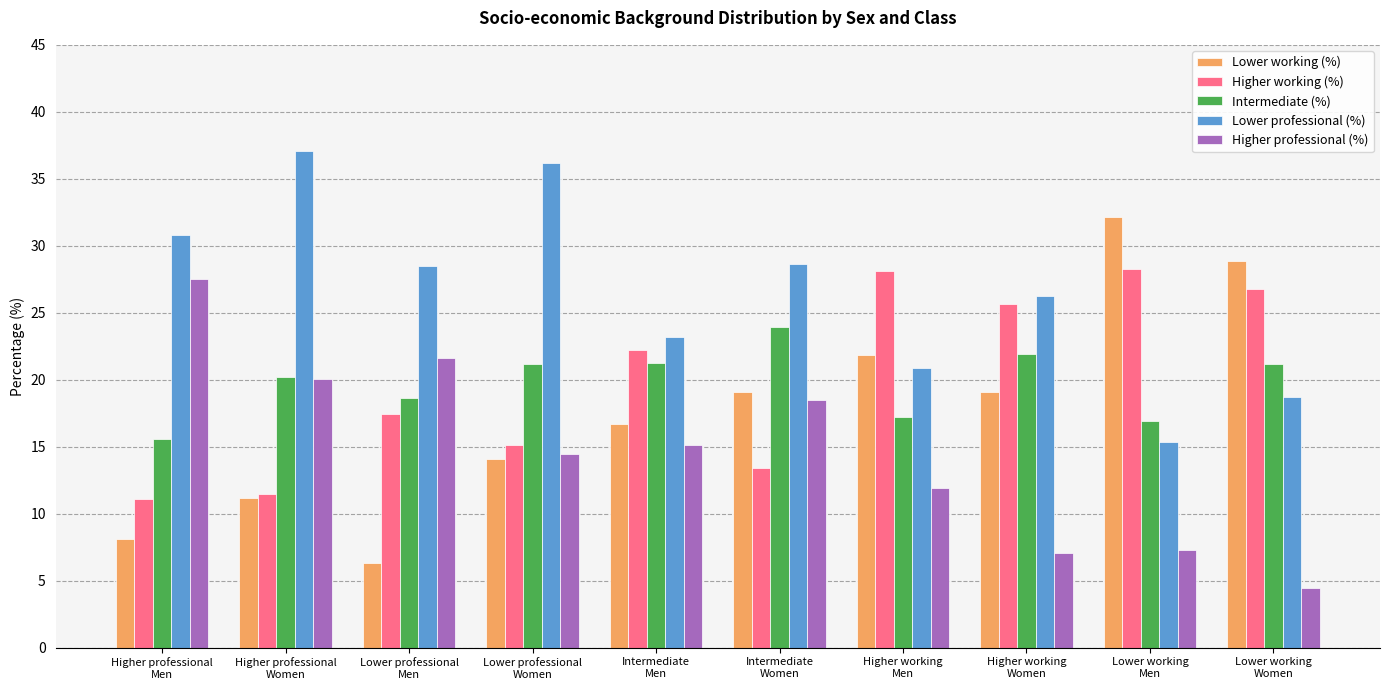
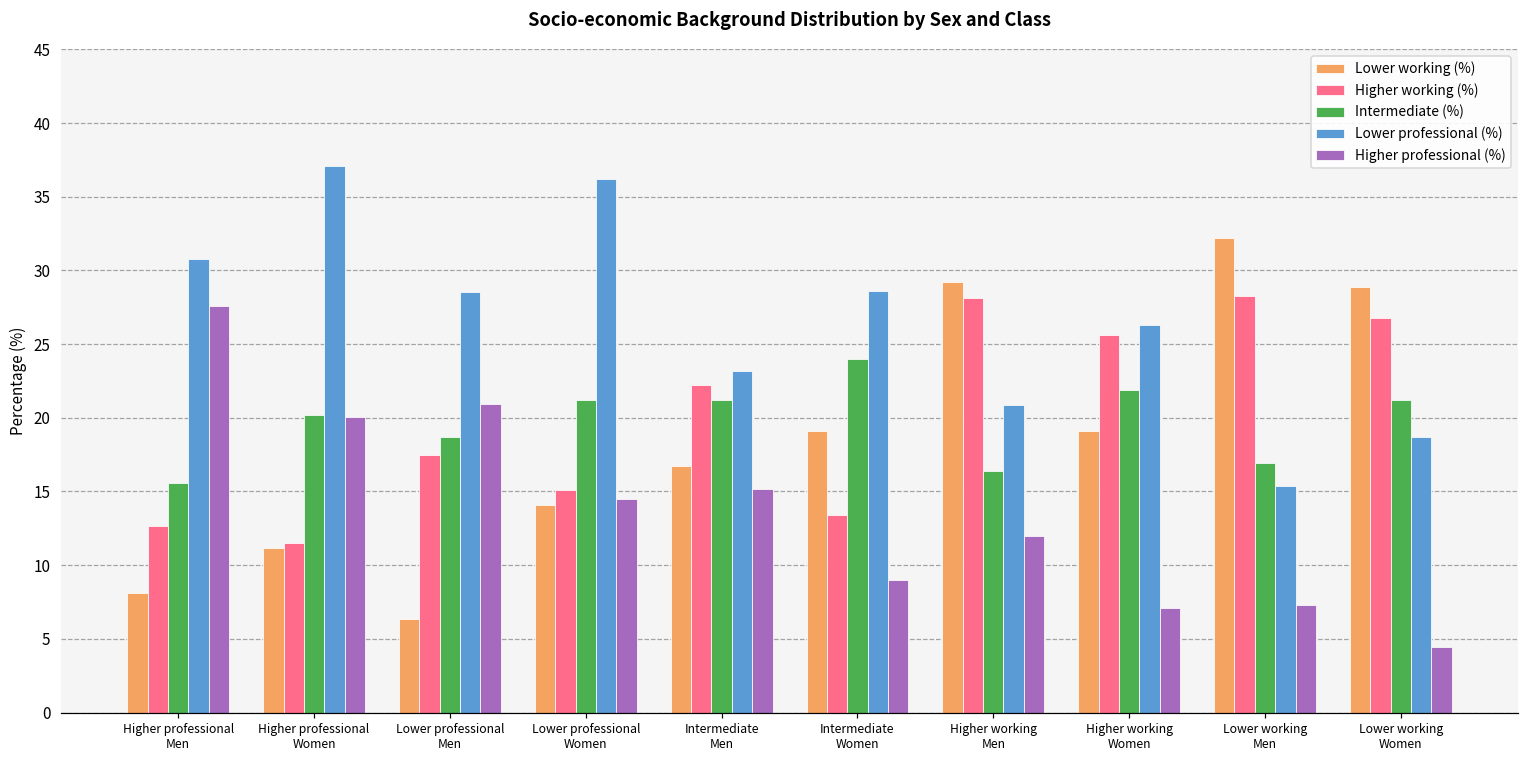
Higher working (%), Higher professional Men: 11.1 -> 12.7
Higher professional (%), Lower professional Men: 21.6 -> 20.9
Higher professional (%), Intermediate Women: 18.5 -> 9.0
Lower working (%), Higher working Men: 21.9 -> 29.2
Intermediate (%), Higher working Men: 17.2 -> 16.4
